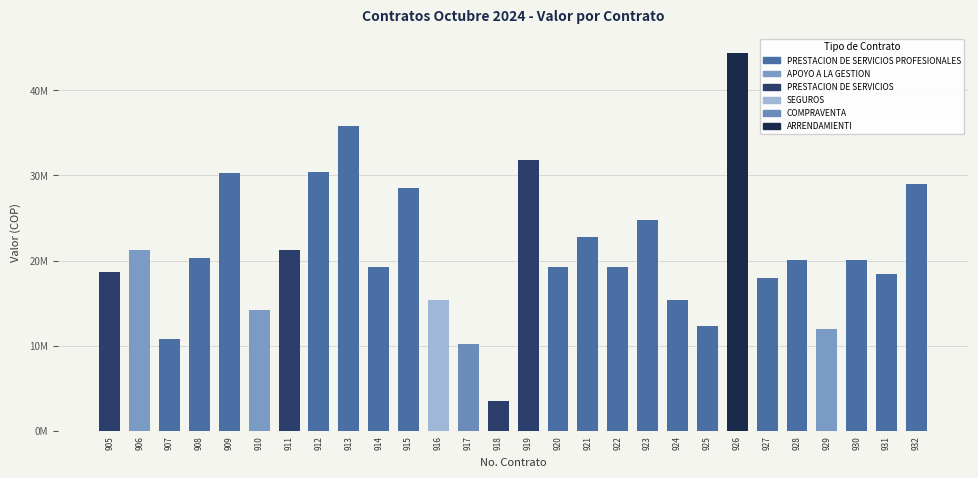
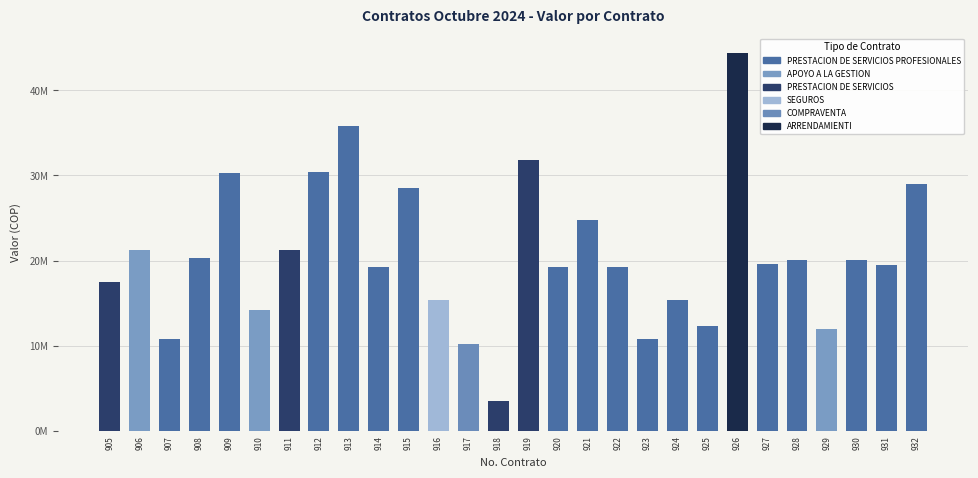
905: 19000000 -> 18000000
921: 23000000 -> 25000000
923: 25000000 -> 11000000
927: 18000000 -> 20000000
931: 18000000 -> 20000000
